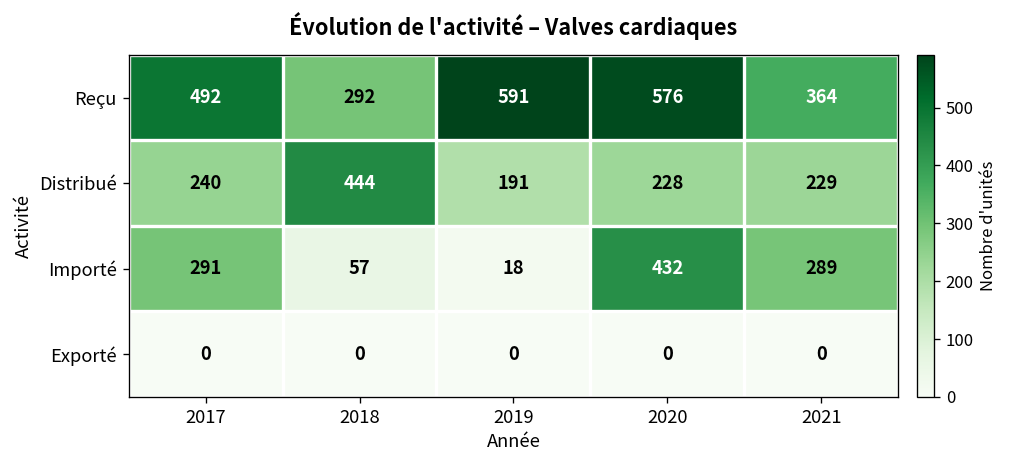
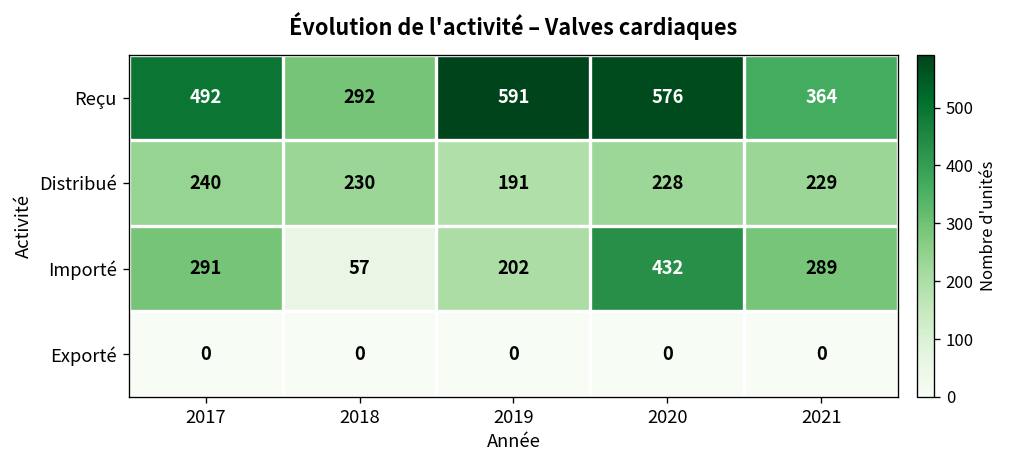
Distribué, 2018: 444 -> 230
Importé, 2019: 18 -> 202
